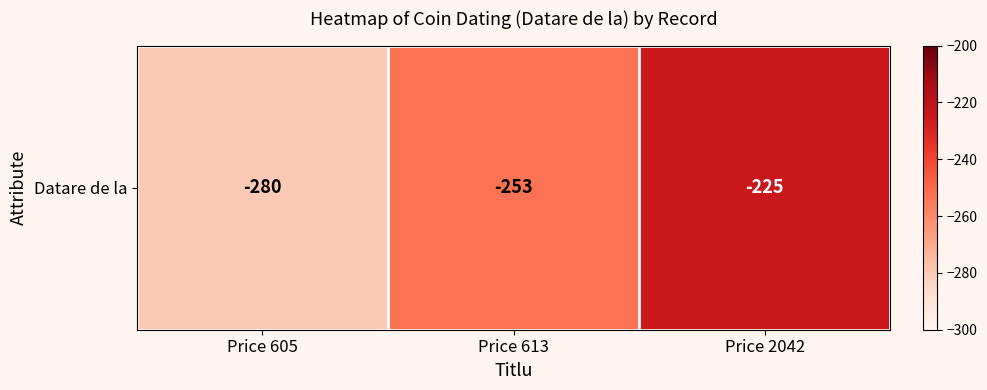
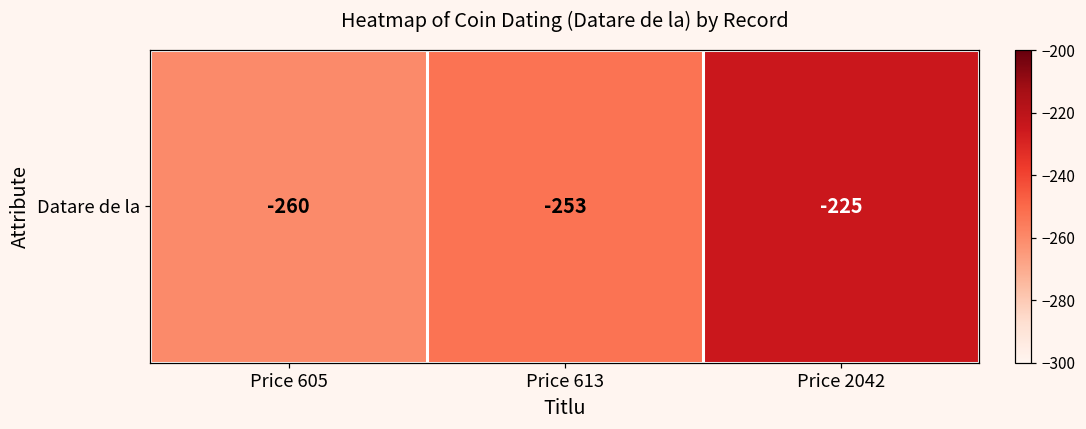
Datare de la, Price 605: -280 -> -260
